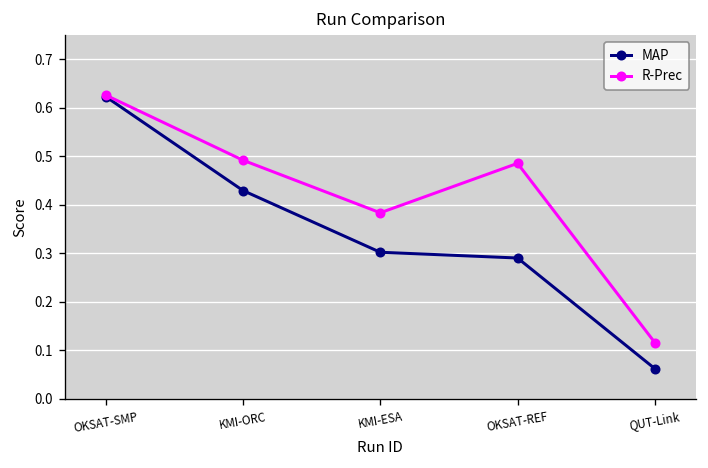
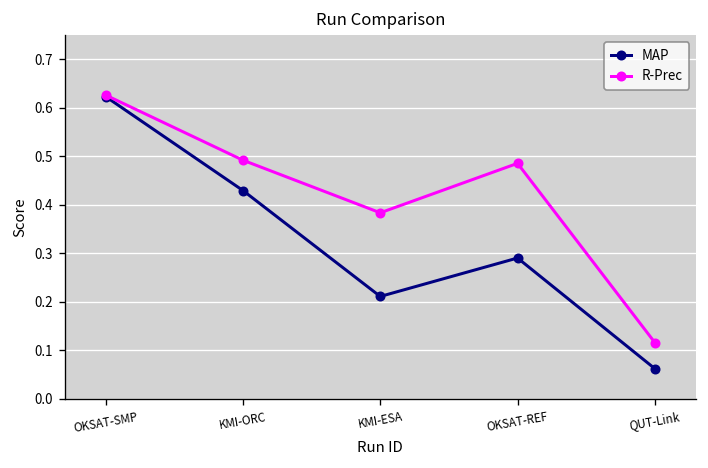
MAP, KMI-ESA: 0.30 -> 0.21
